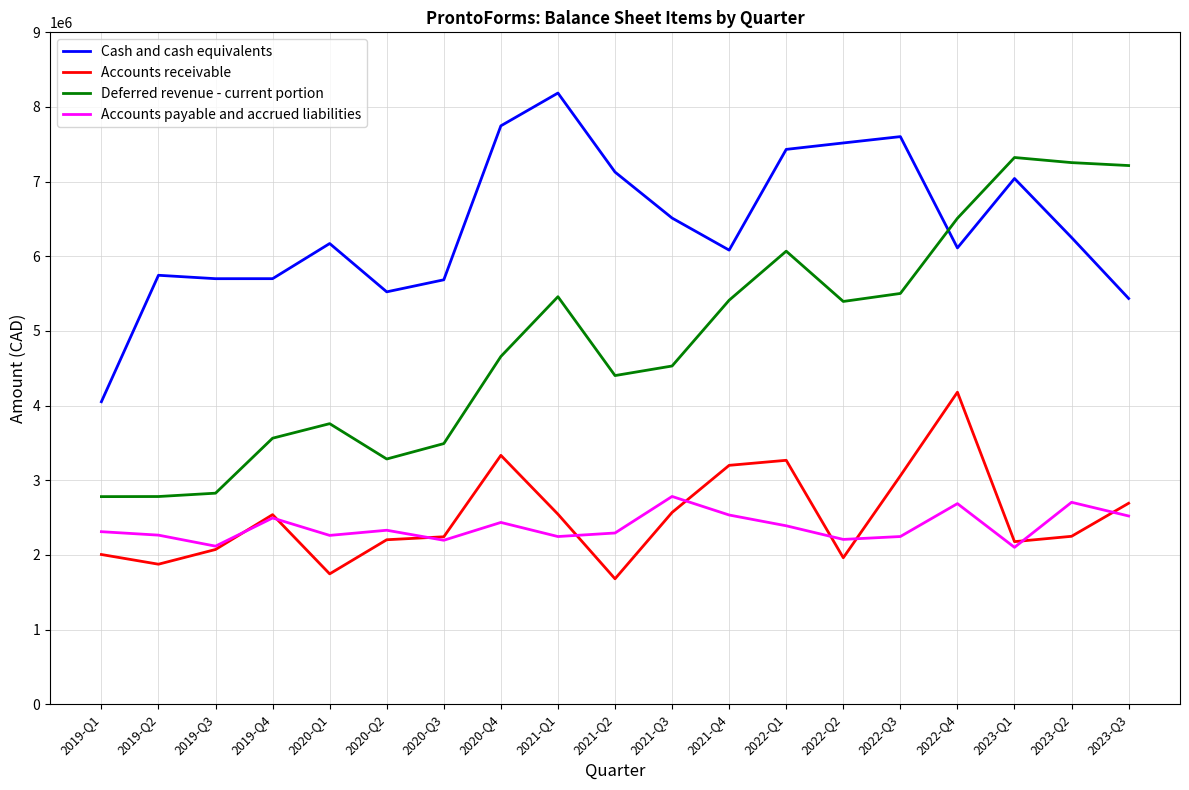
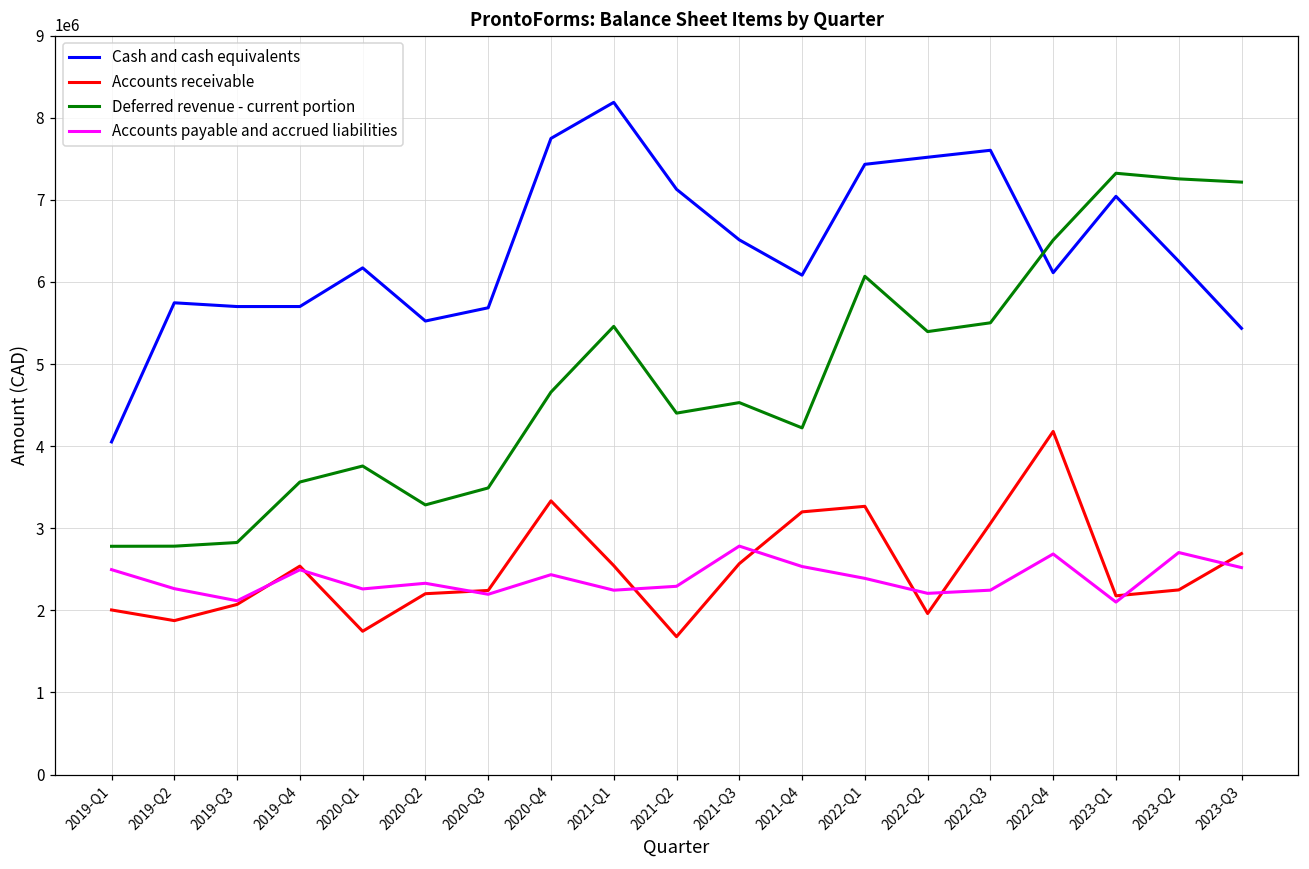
Accounts payable and accrued liabilities, 2019-Q1: 2300000 -> 2500000
Deferred revenue - current portion, 2021-Q4: 5400000 -> 4200000
